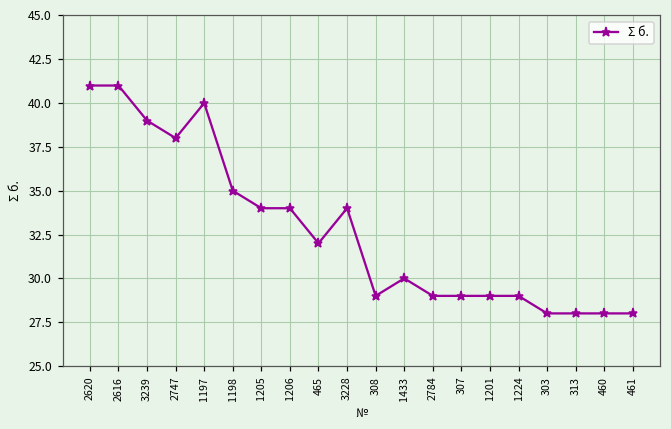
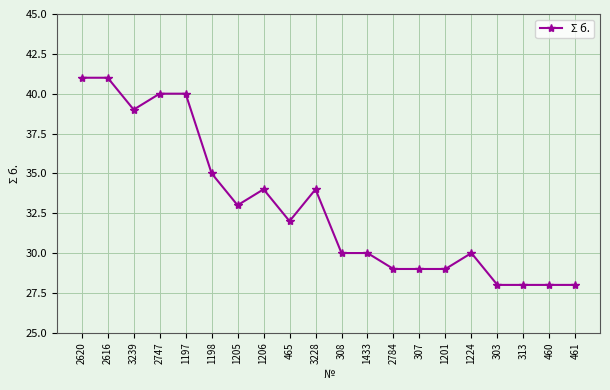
2747: 38 -> 40
1205: 34 -> 33
308: 29 -> 30
1224: 29 -> 30
